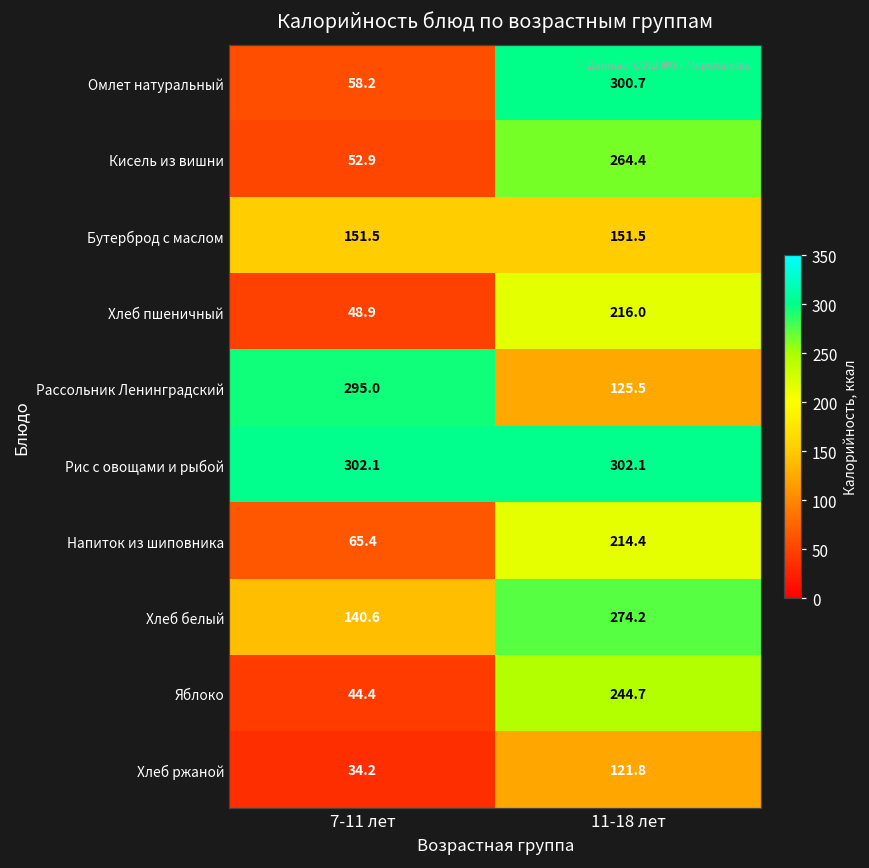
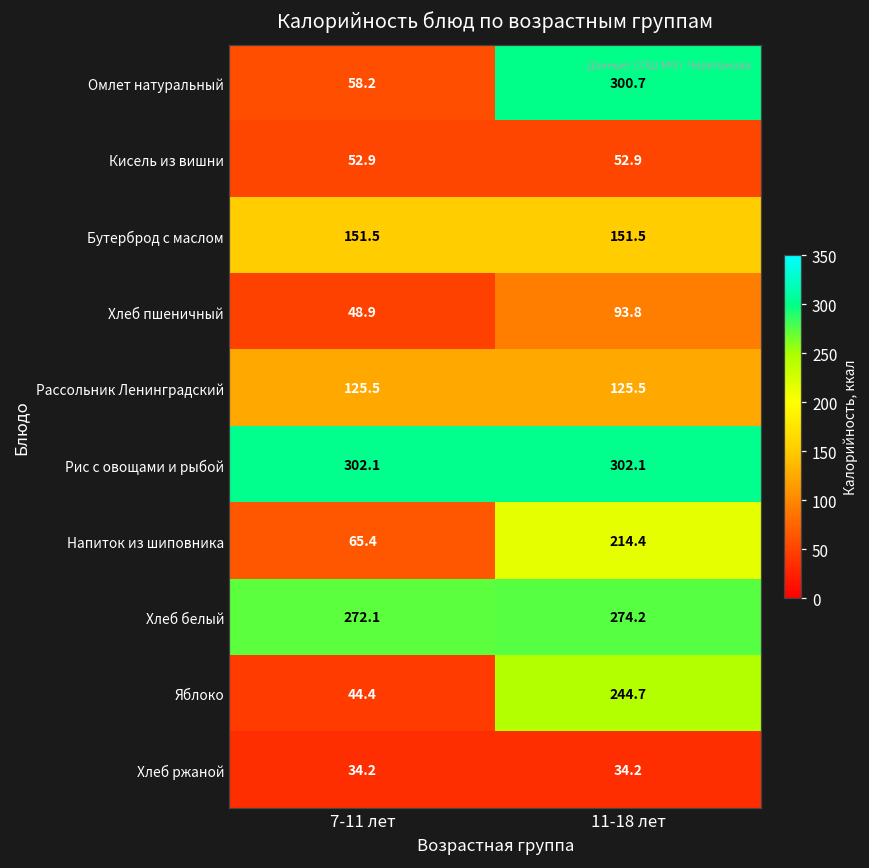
Кисель из вишни, 11-18 лет: 264.4 -> 52.9
Хлеб пшеничный, 11-18 лет: 216.0 -> 93.8
Рассольник Ленинградский, 7-11 лет: 295.0 -> 125.5
Хлеб белый, 7-11 лет: 140.6 -> 272.1
Хлеб ржаной, 11-18 лет: 121.8 -> 34.2
